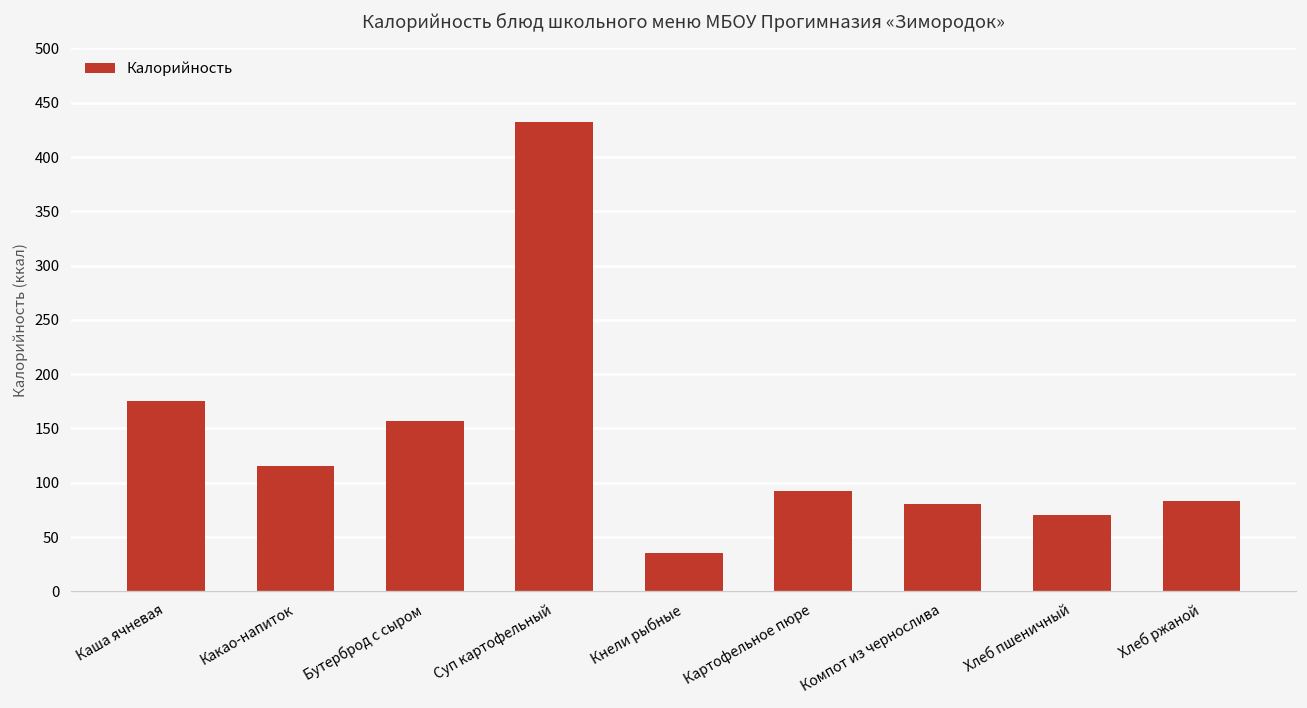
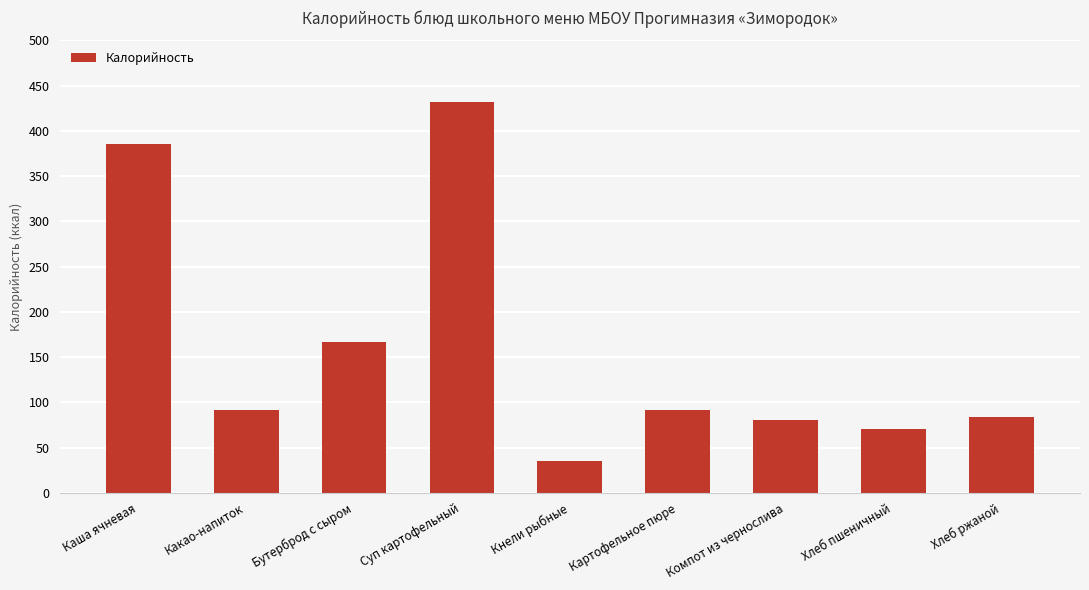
Каша ячневая: 180 -> 390
Какао-напиток: 120 -> 90
Бутерброд с сыром: 160 -> 170
